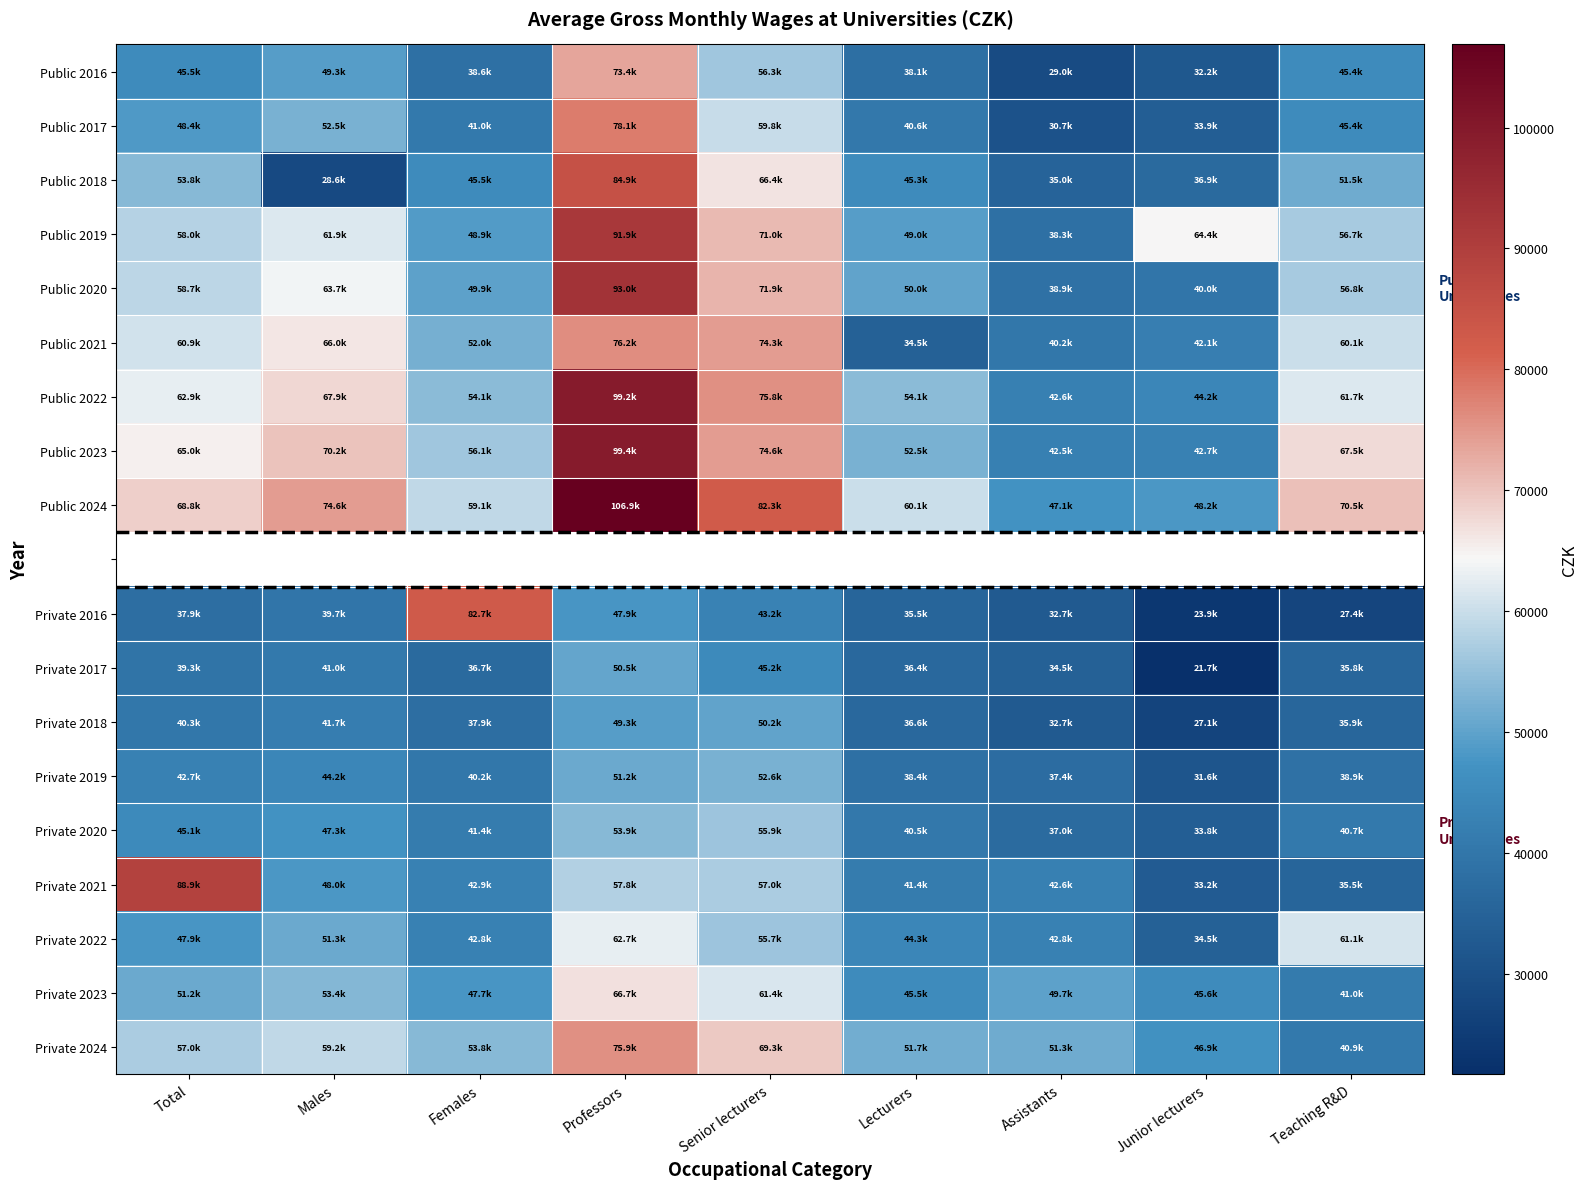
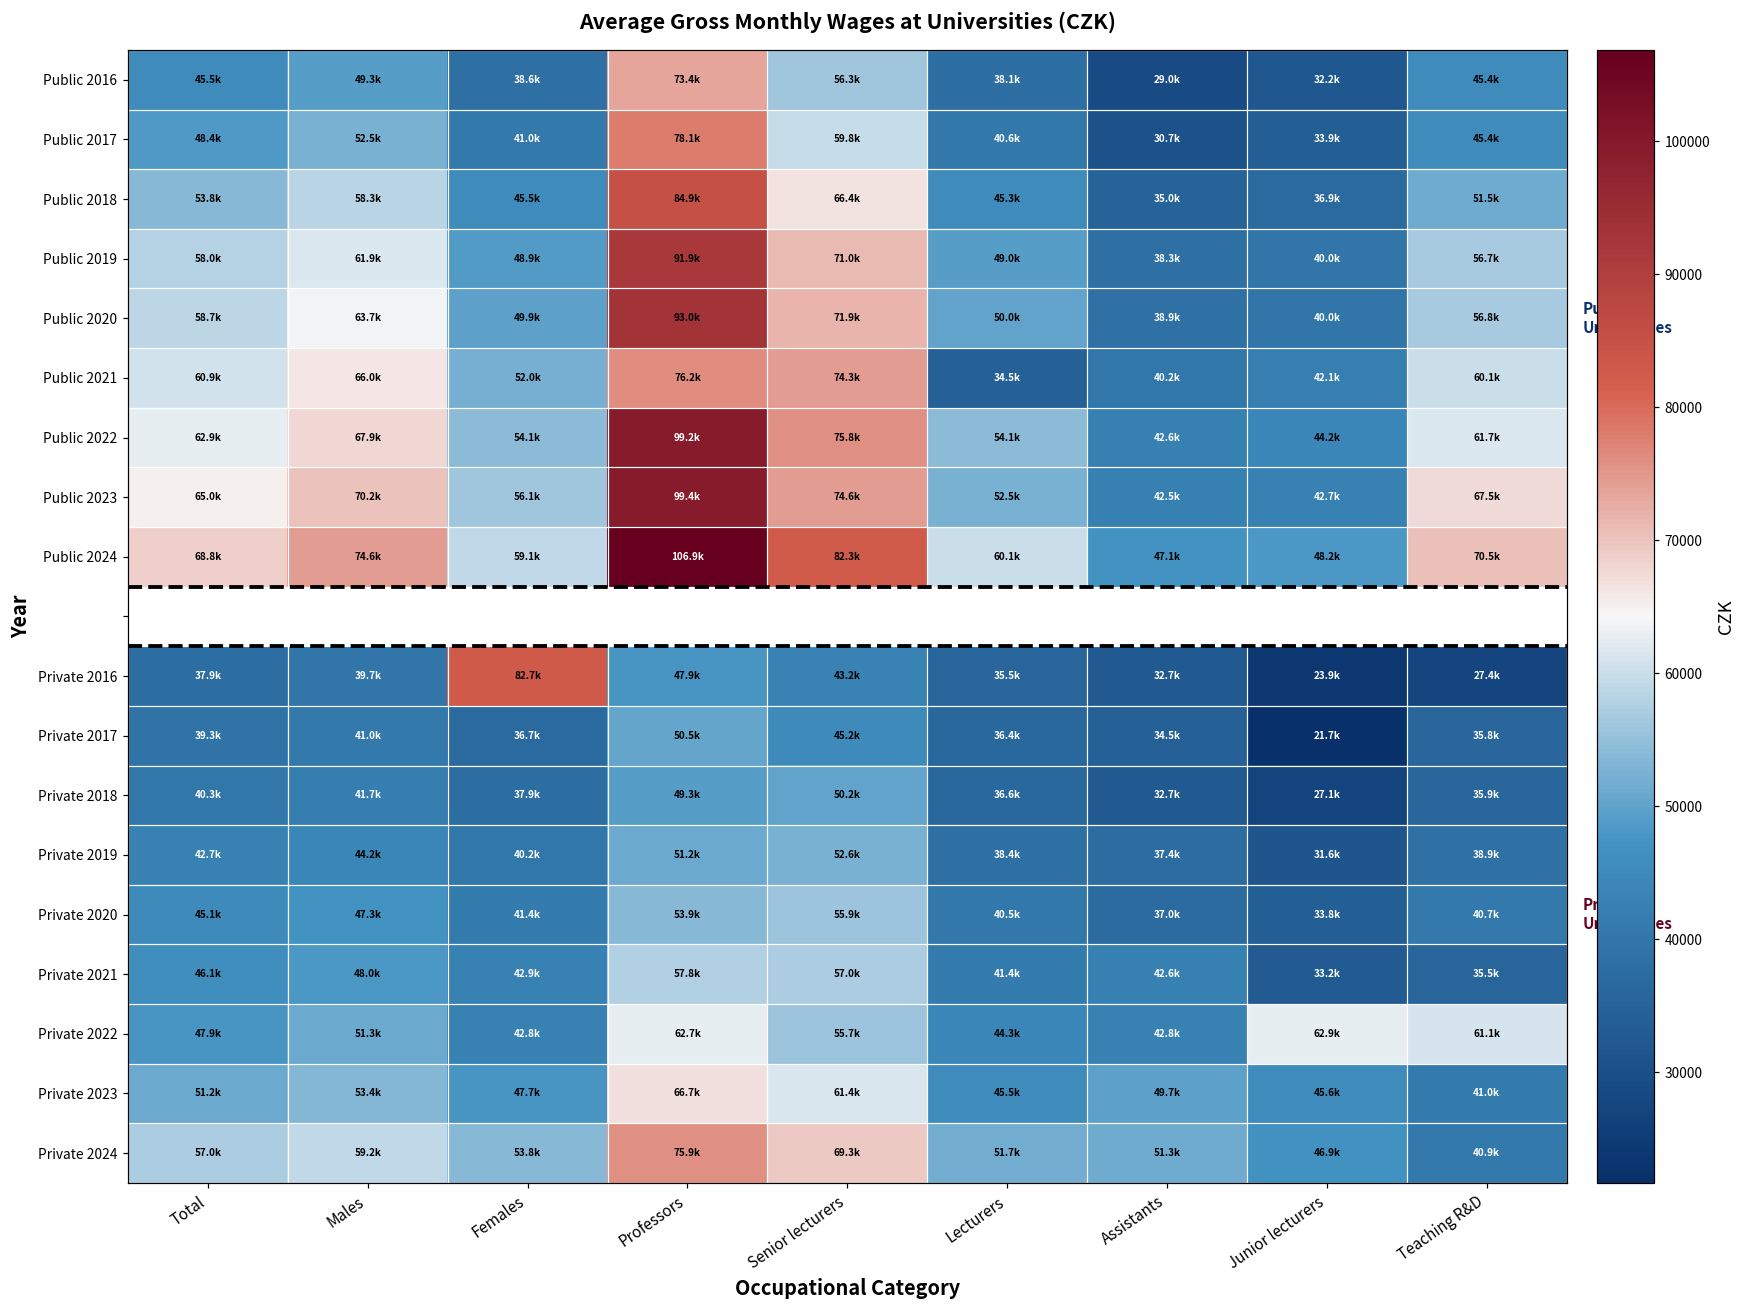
Public 2018, Males: 28.6k -> 58.3k
Public 2019, Junior lecturers: 64.4k -> 40.0k
Private 2021, Total: 88.9k -> 46.1k
Private 2022, Junior lecturers: 34.5k -> 62.9k
